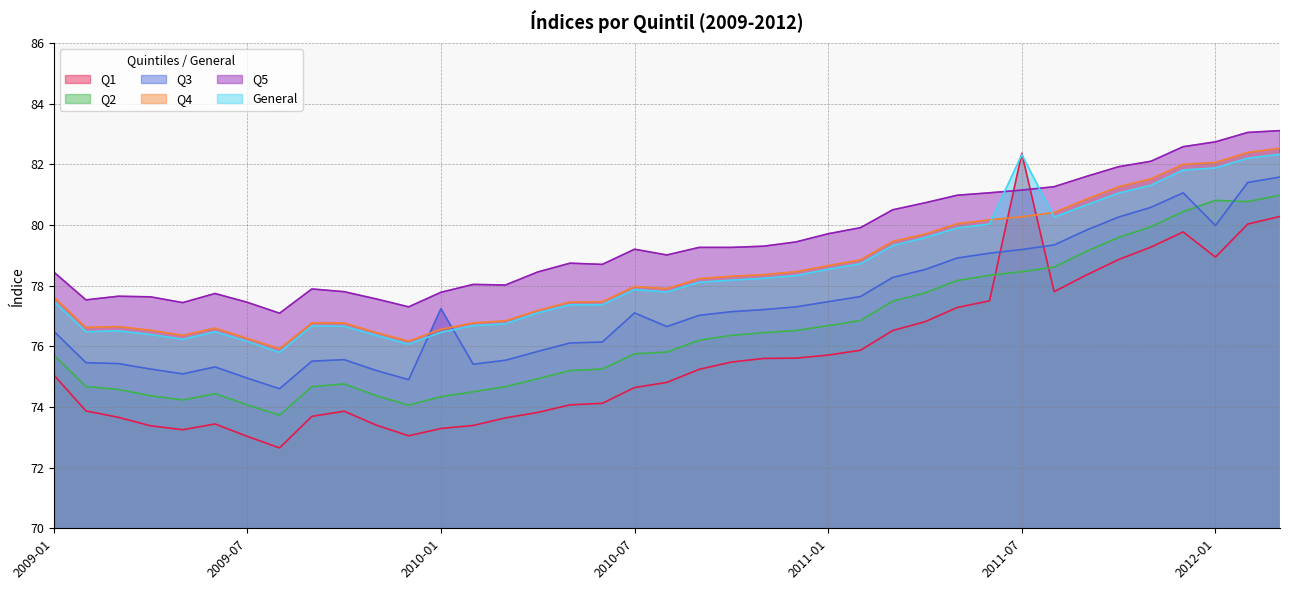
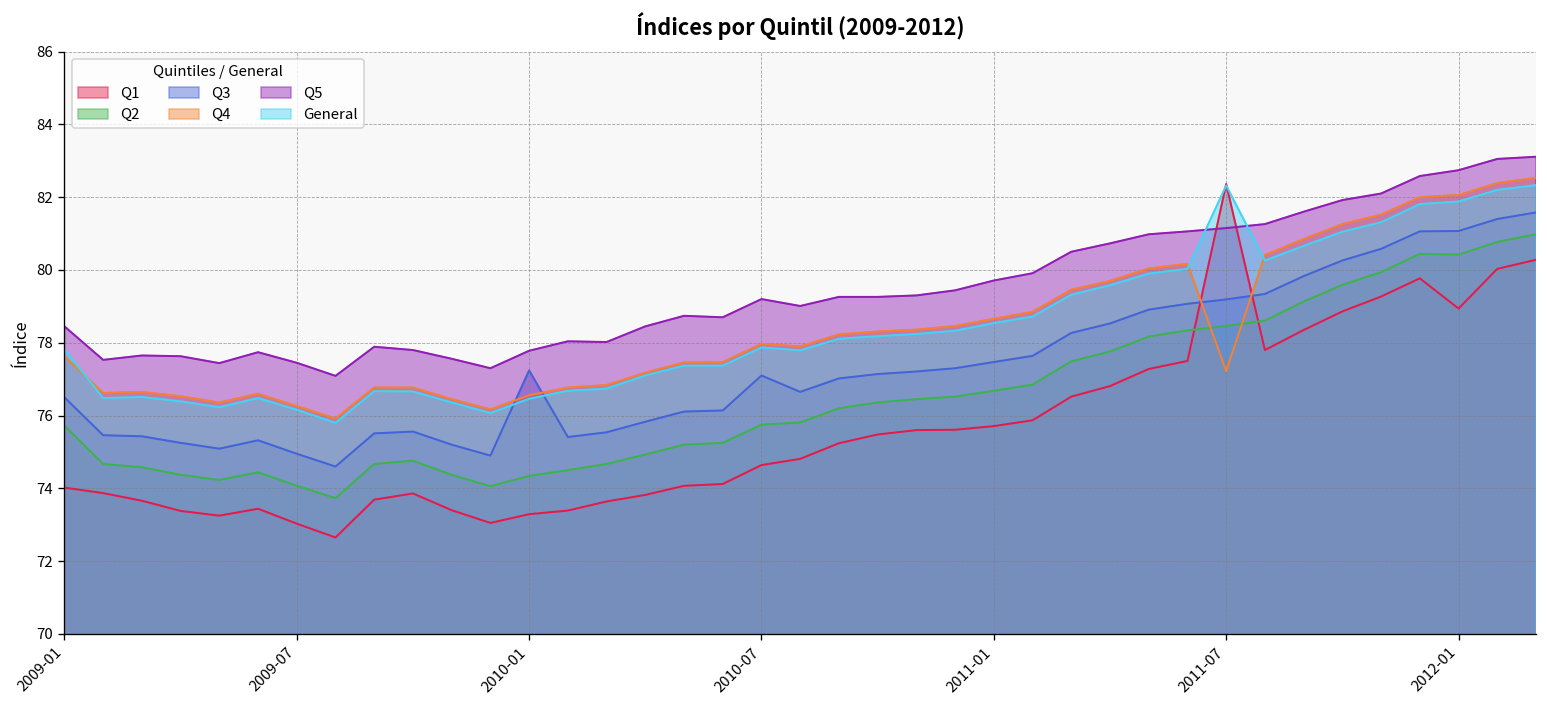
Q1, 2009-01: 75.1 -> 74.0
General, 2009-01: 77.5 -> 77.8
Q4, 2011-07: 80.3 -> 77.2
Q2, 2012-01: 80.8 -> 80.4
Q3, 2012-01: 80.0 -> 81.1
